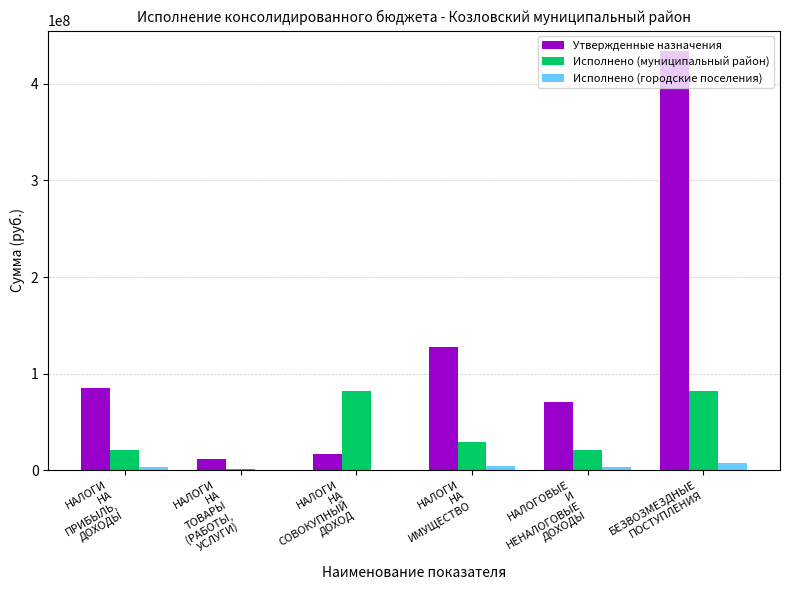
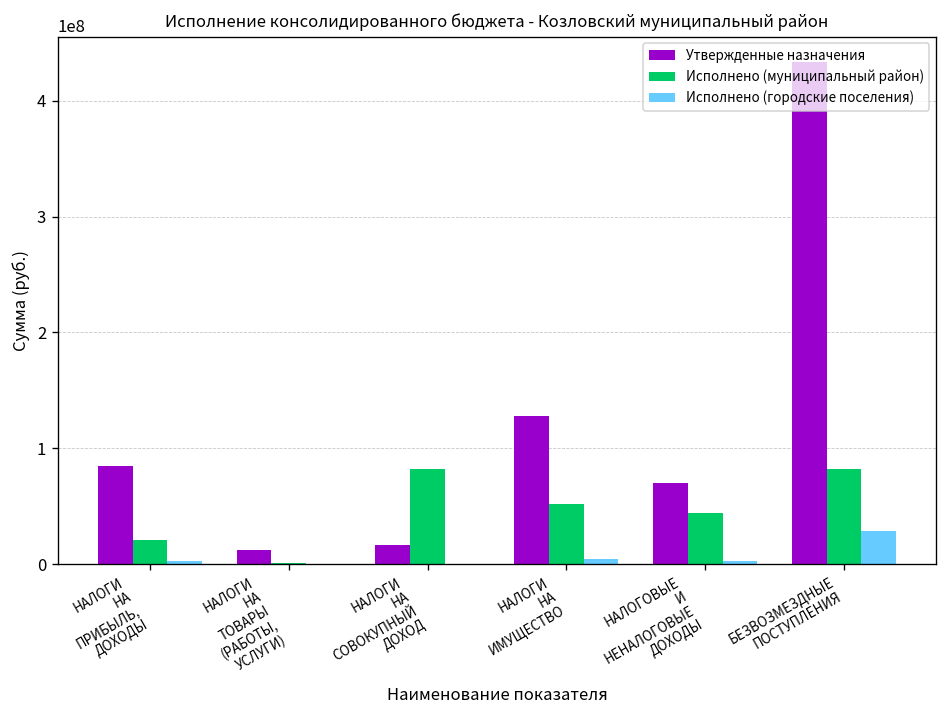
Исполнено (муниципальный район), НАЛОГИ НА ИМУЩЕСТВО: 30000000 -> 50000000
Исполнено (муниципальный район), НАЛОГОВЫЕ И НЕНАЛОГОВЫЕ ДОХОДЫ: 20000000 -> 40000000
Исполнено (городские поселения), БЕЗВОЗМЕЗДНЫЕ ПОСТУПЛЕНИЯ: 10000000 -> 30000000
